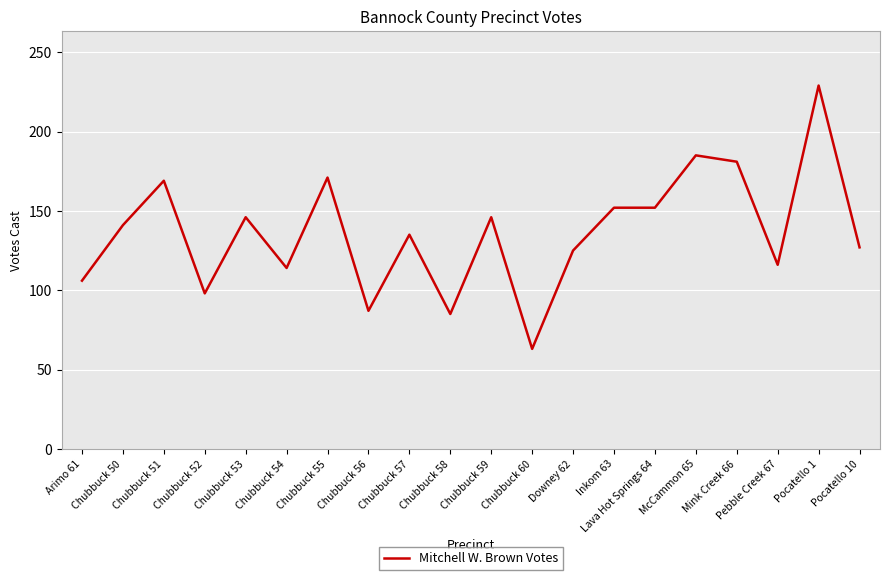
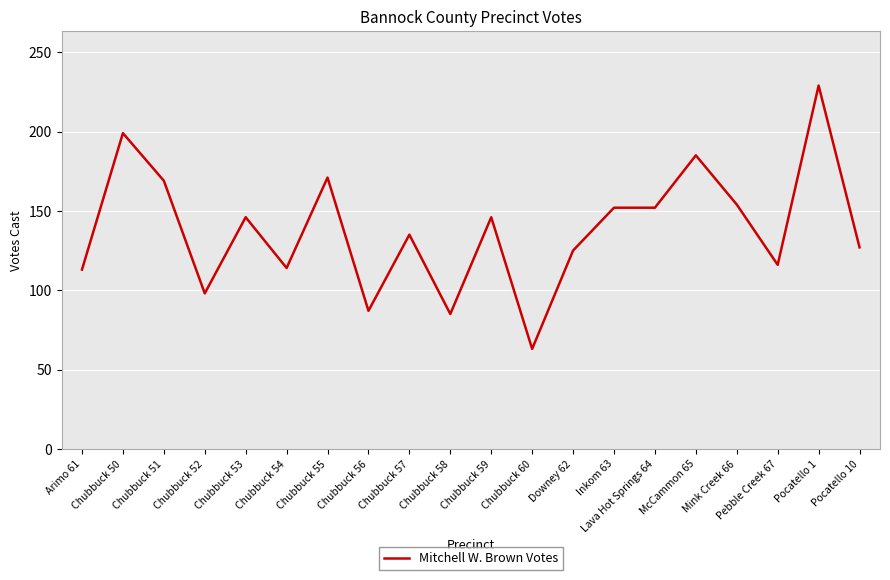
Arimo 61: 106 -> 113
Chubbuck 50: 141 -> 199
Mink Creek 66: 181 -> 154
